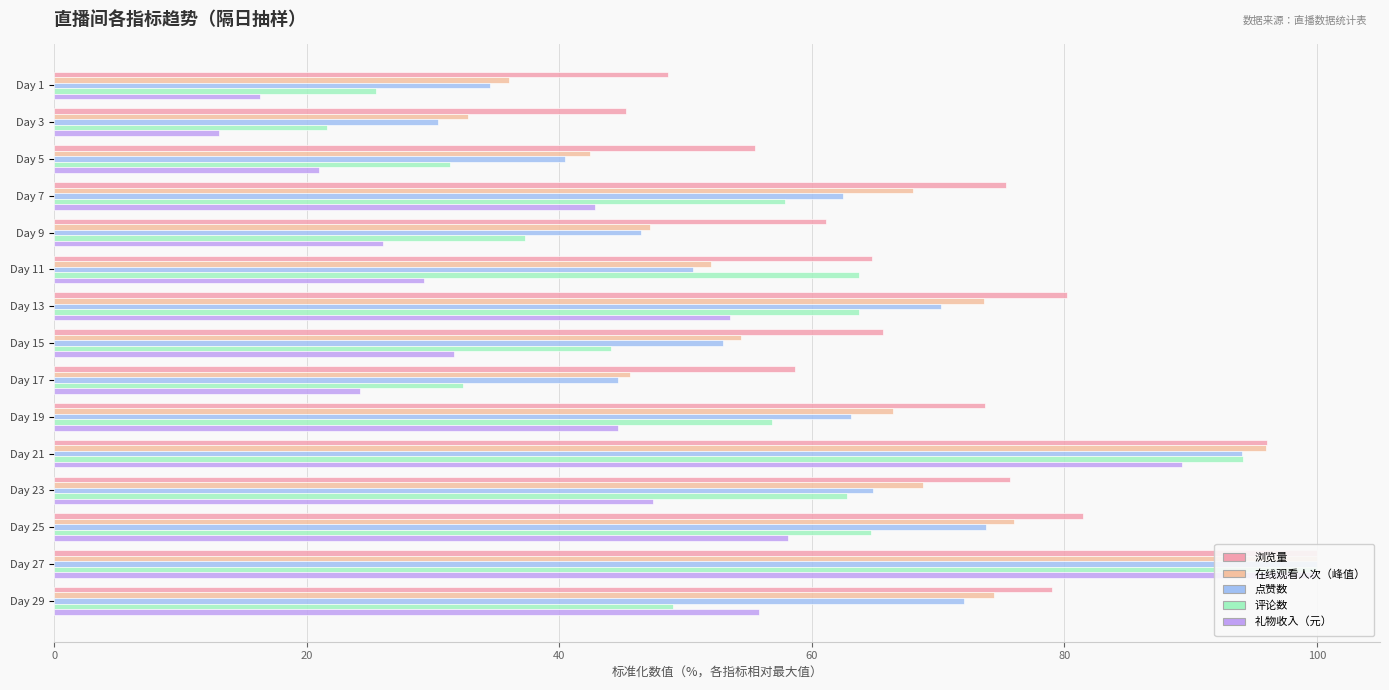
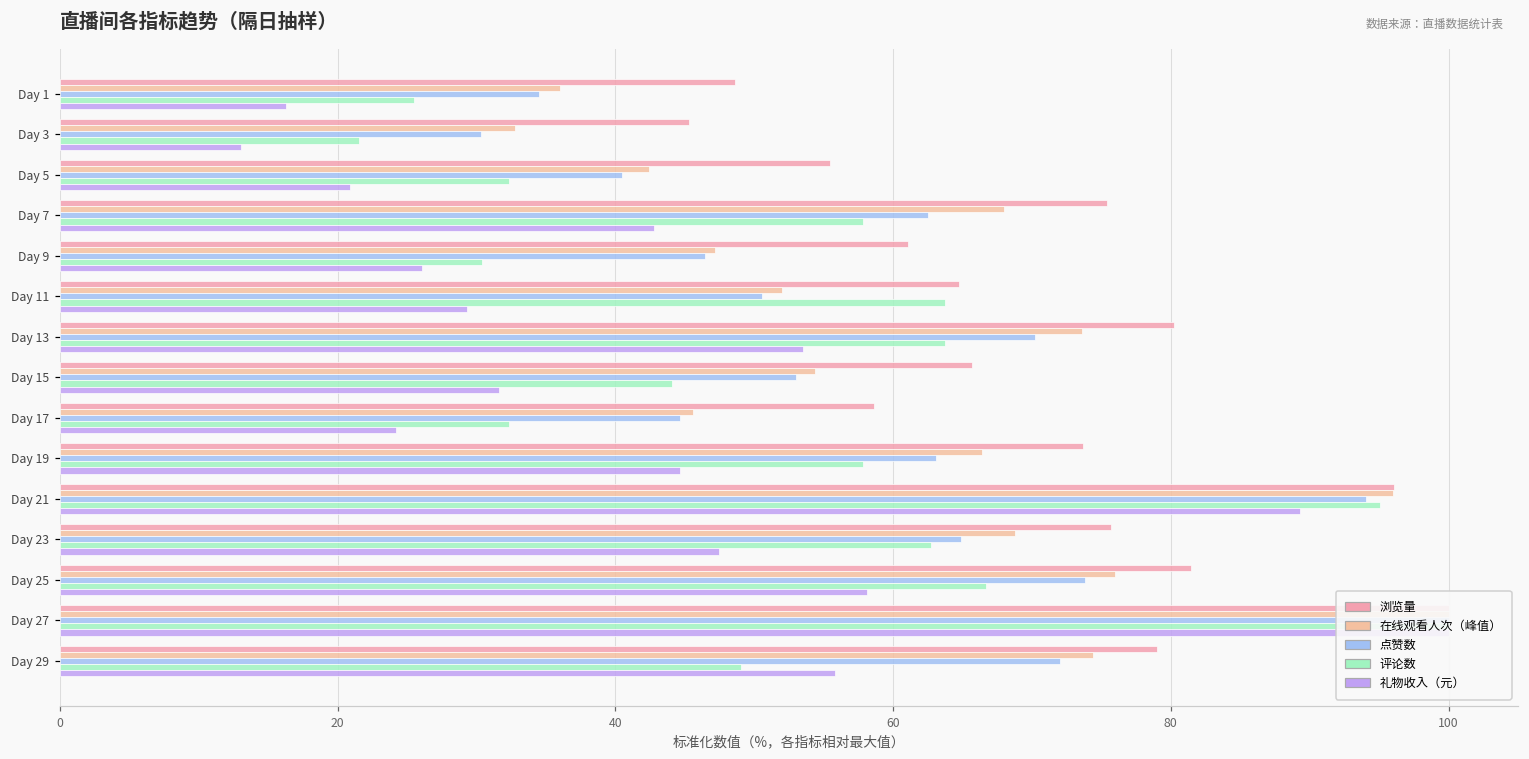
评论数, Day 5: 31.4 -> 32.4
评论数, Day 9: 37.3 -> 30.4
评论数, Day 19: 56.9 -> 57.8
评论数, Day 21: 94.1 -> 95.1
评论数, Day 25: 64.7 -> 66.7
